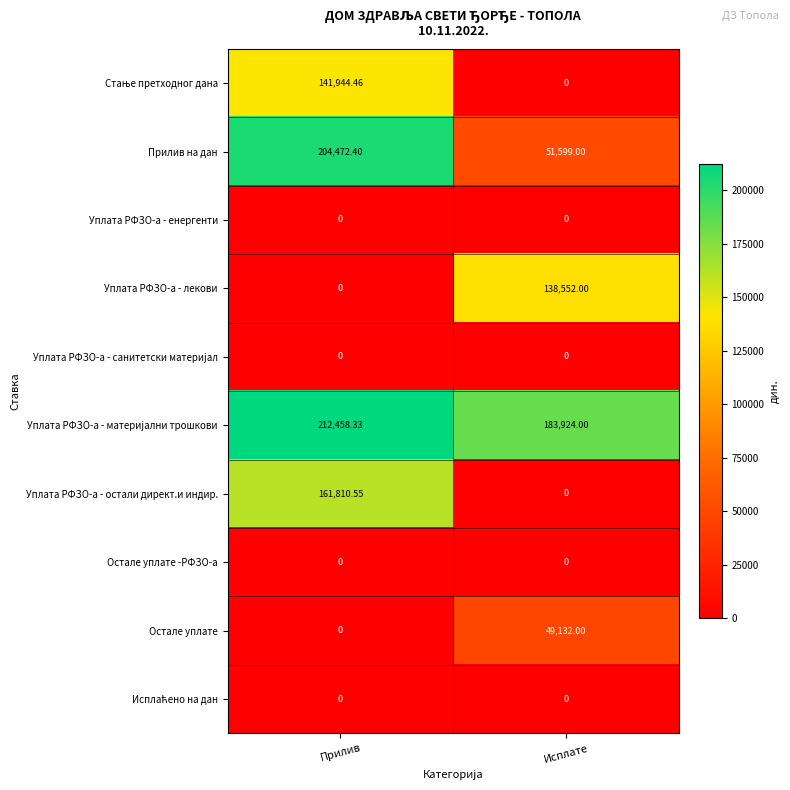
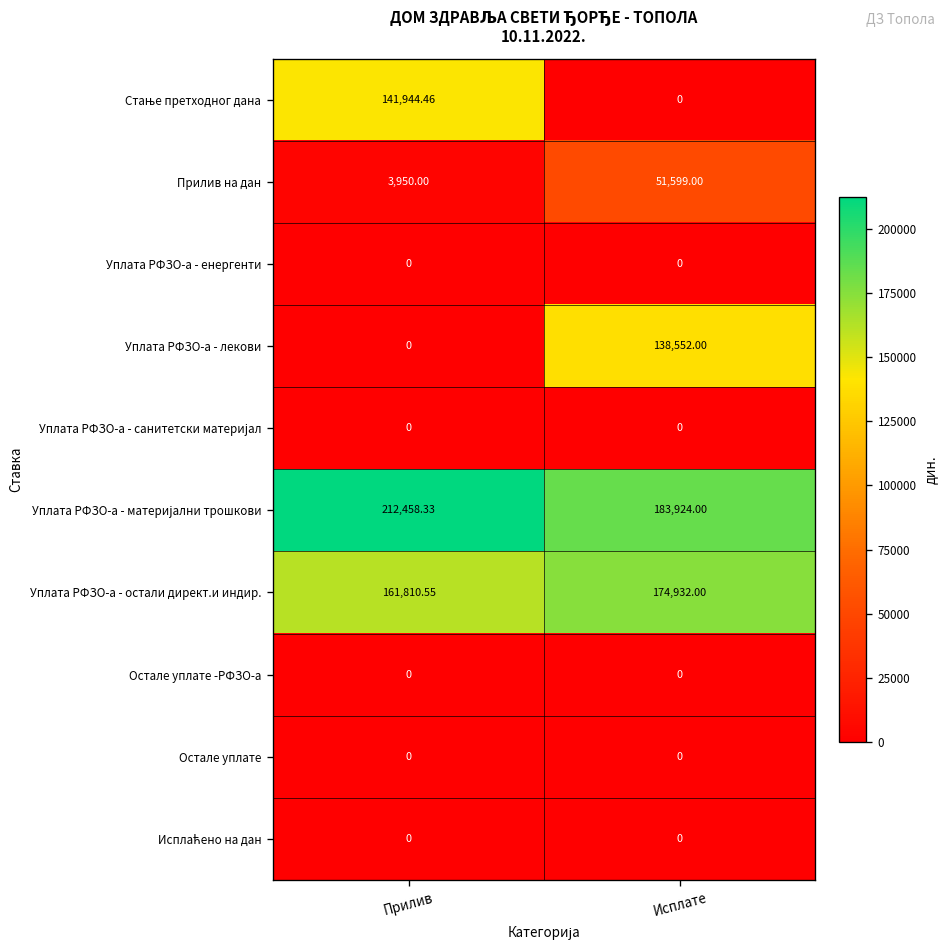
Прилив на дан, Прилив: 204,472.40 -> 3,950.00
Уплата РФЗО-а - остали директ.и индир., Исплате: 0 -> 174,932.00
Остале уплате, Исплате: 49,132.00 -> 0
